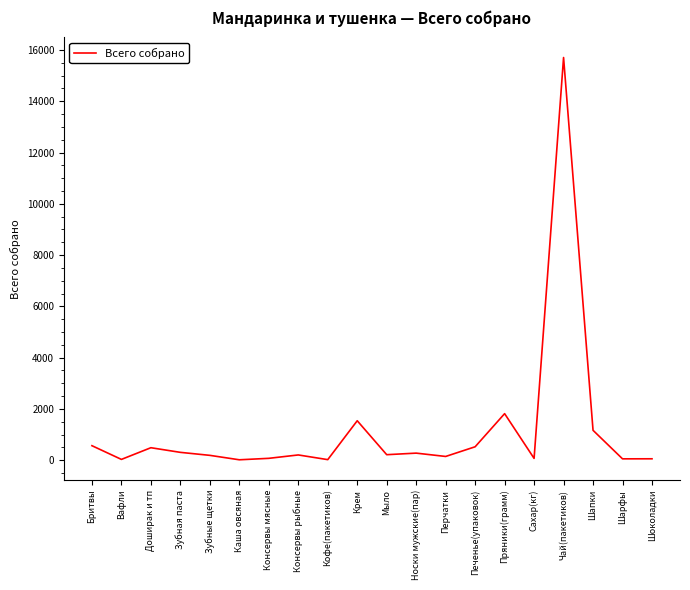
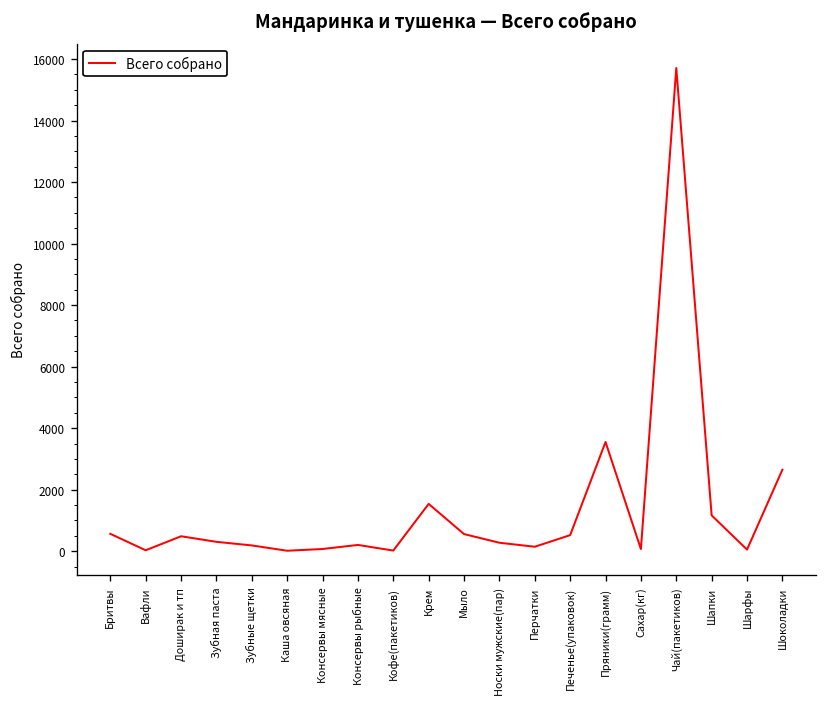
Мыло: 200 -> 600
Пряники(грамм): 1800 -> 3600
Шоколадки: 100 -> 2600
